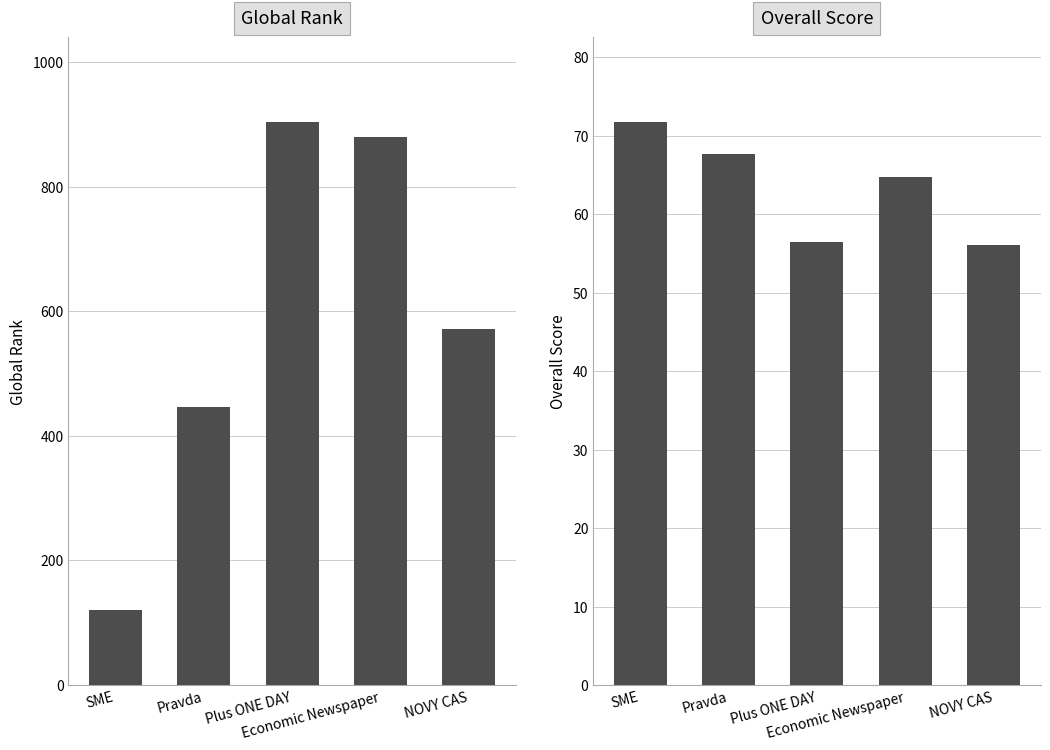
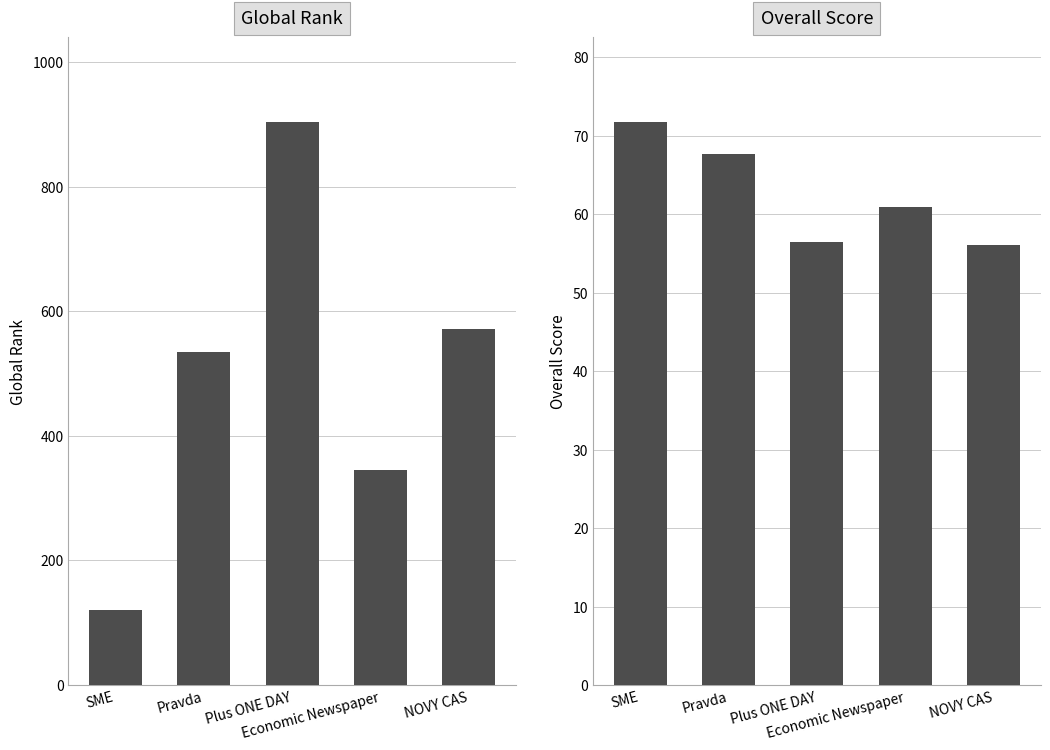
Global Rank, Pravda: 450 -> 530
Global Rank, Economic Newspaper: 880 -> 350
Overall Score, Economic Newspaper: 65 -> 61
